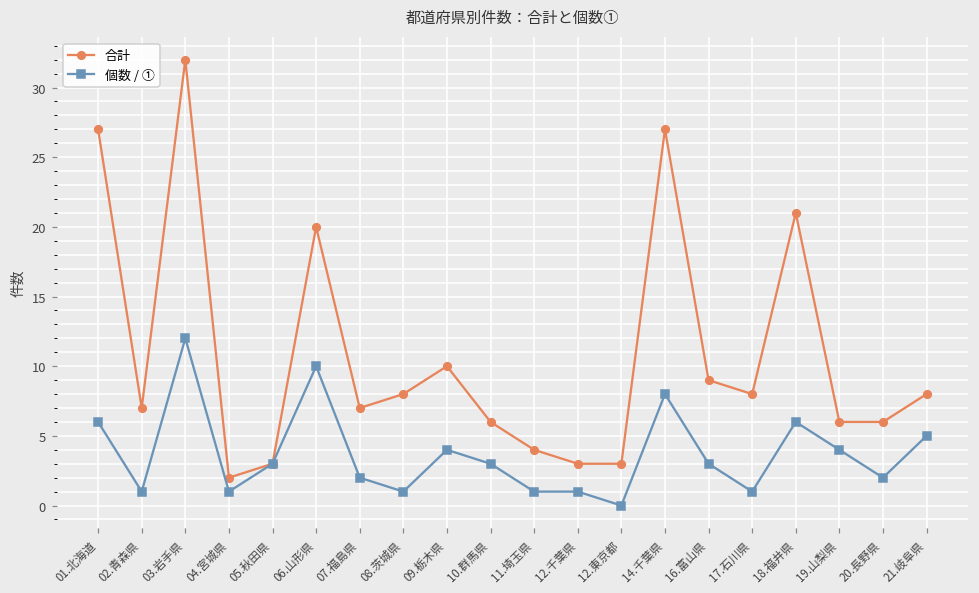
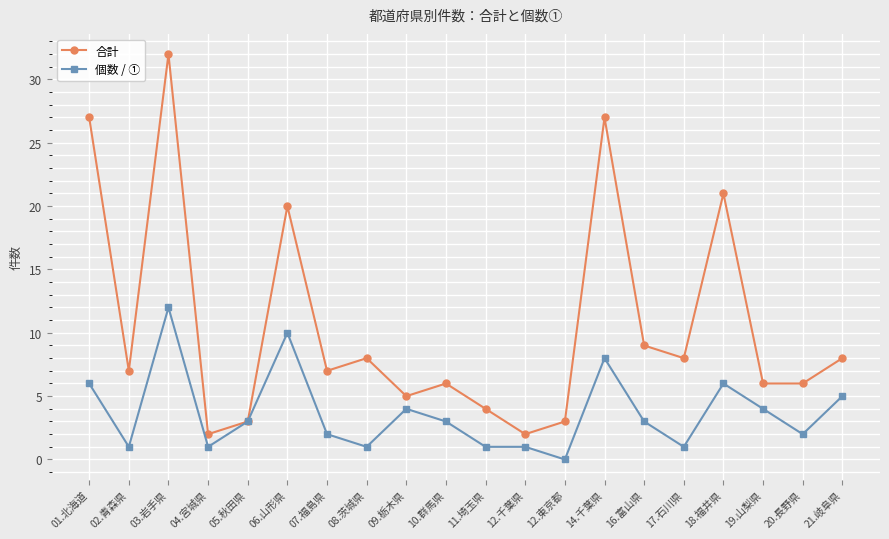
合計, 09.栃木県: 10 -> 5
合計, 12.千葉県: 3 -> 2
